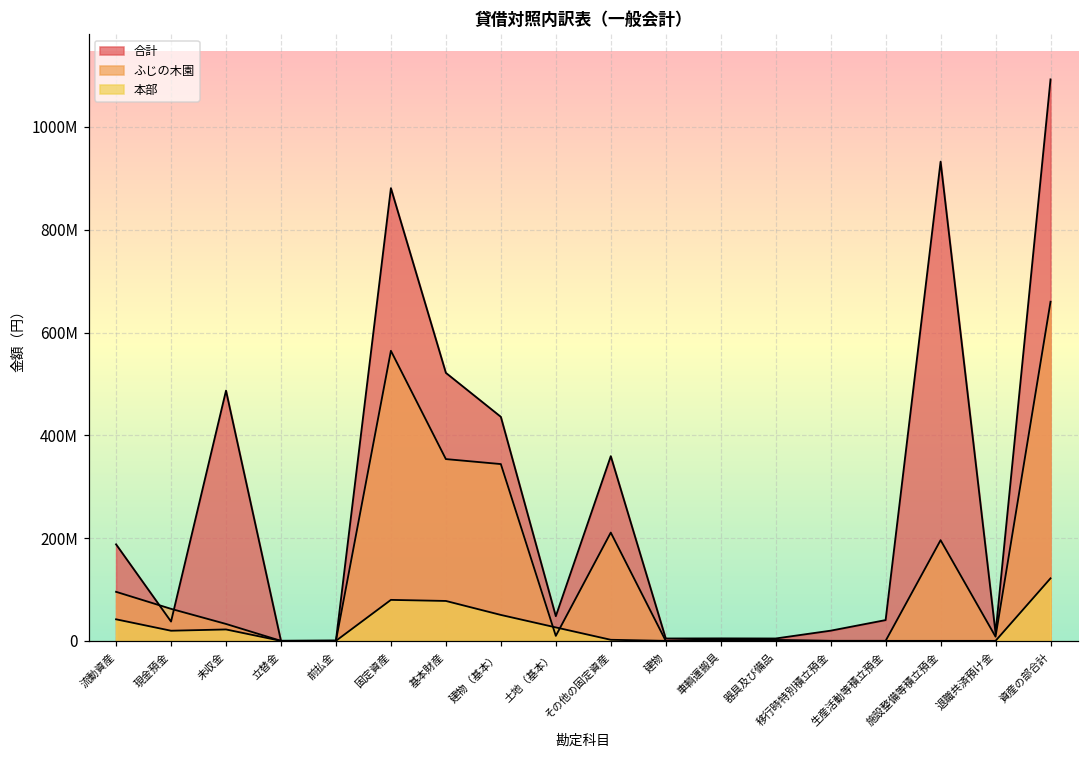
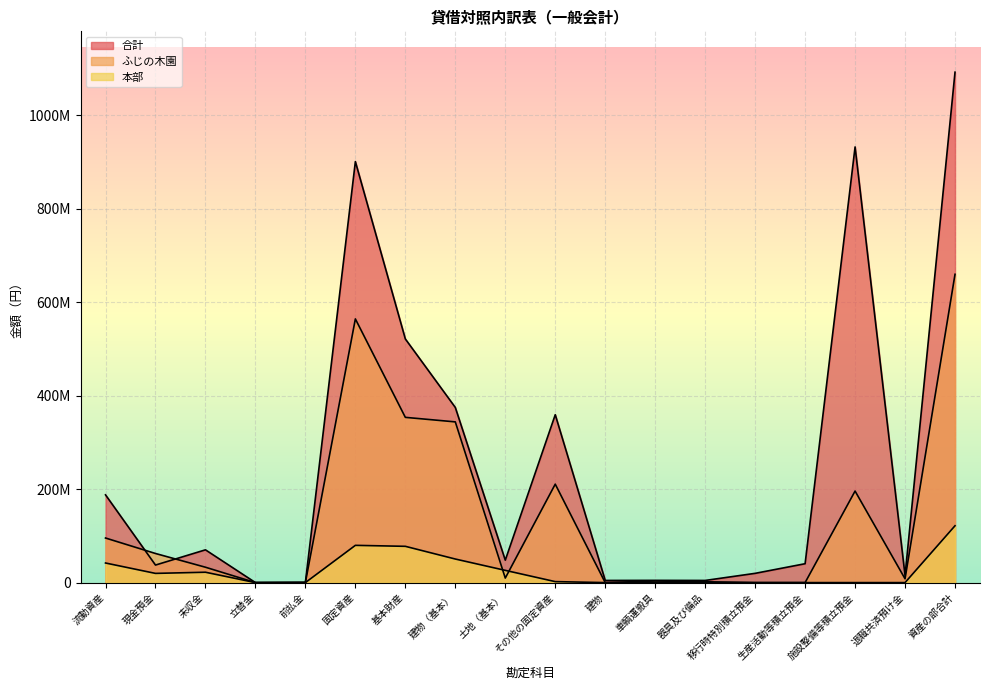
合計, 未収金: 490000000 -> 70000000
合計, 固定資産: 880000000 -> 900000000
合計, 建物（基本）: 440000000 -> 370000000
